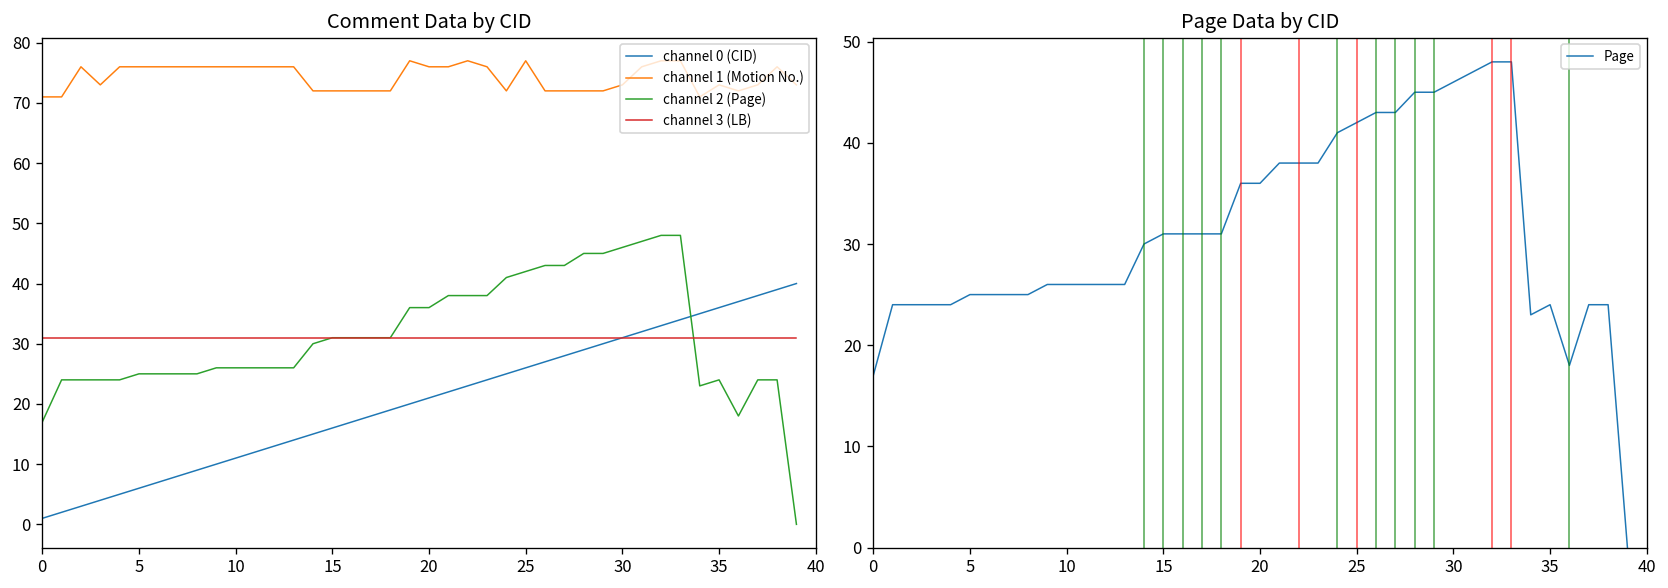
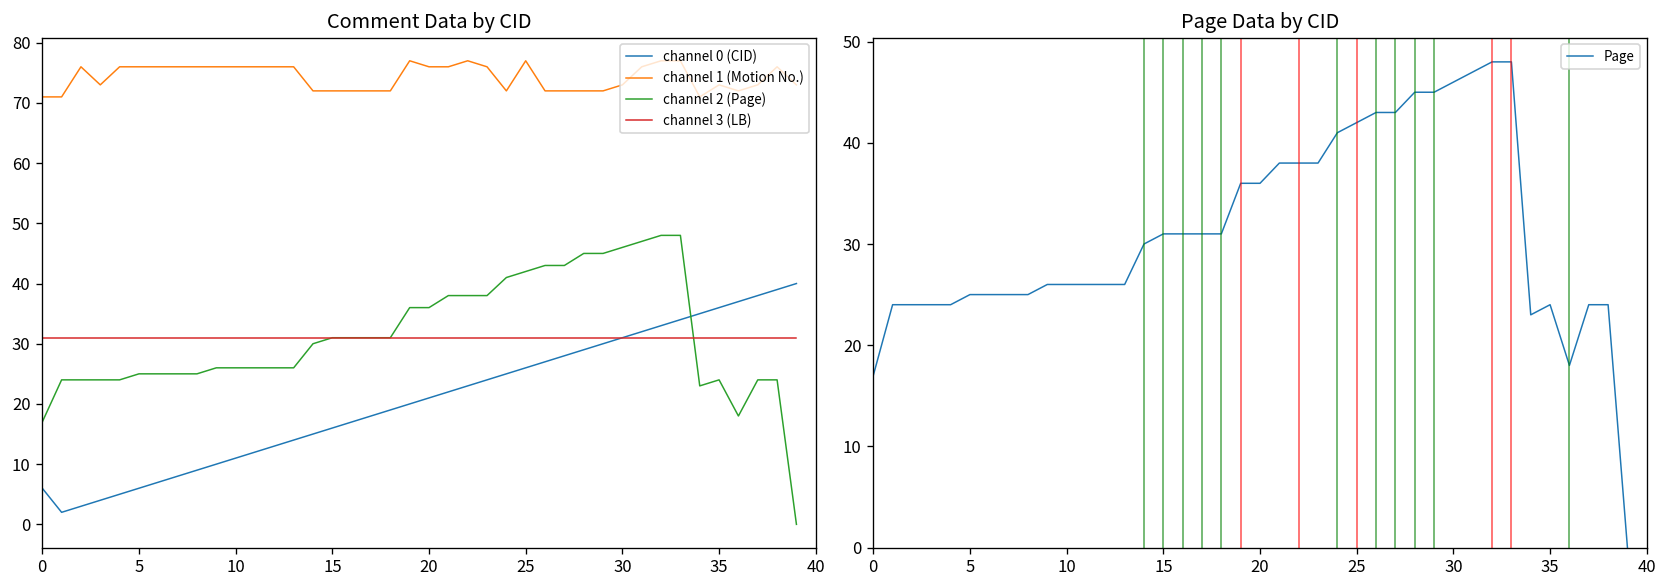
Comment Data by CID, channel 0 (CID), 0: 1 -> 6
